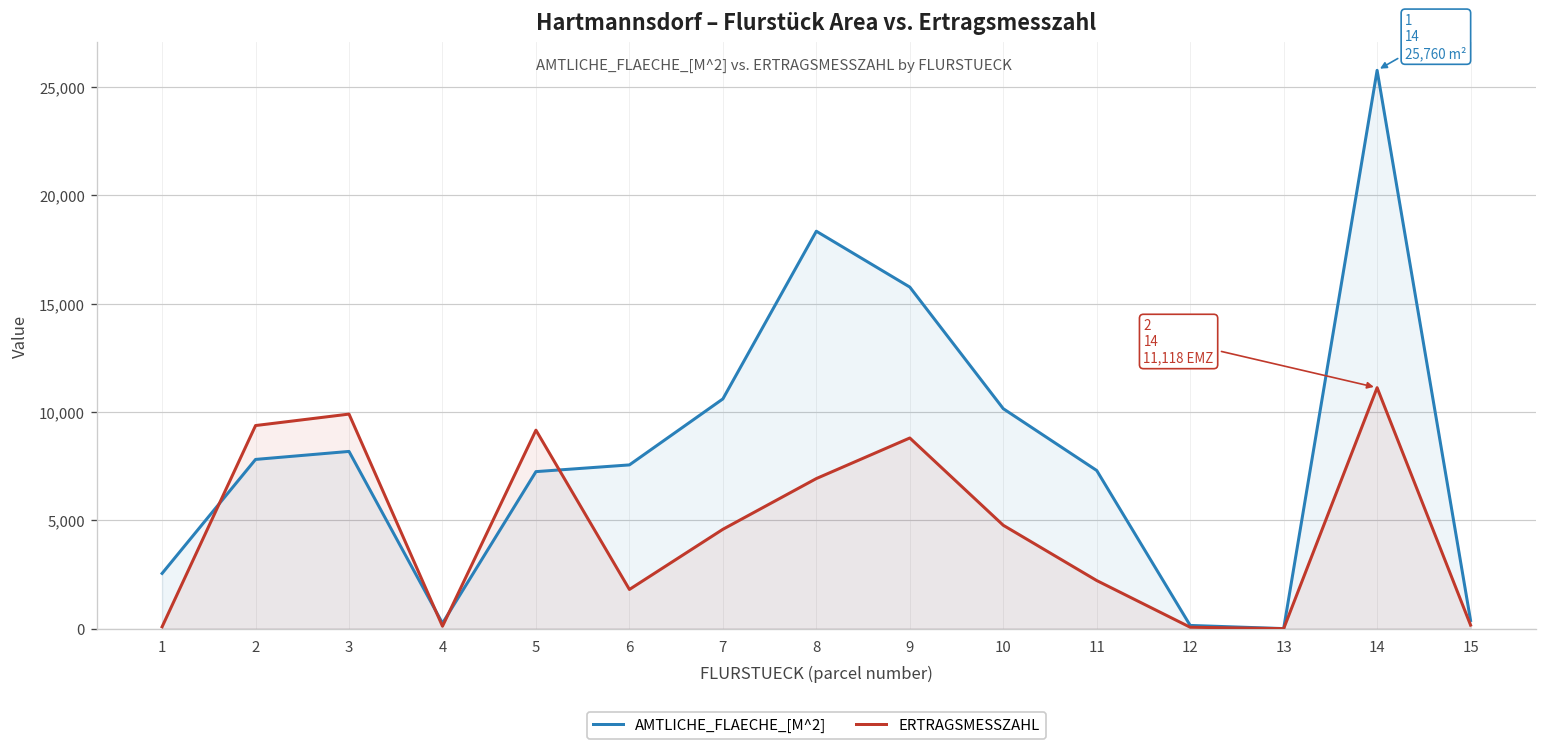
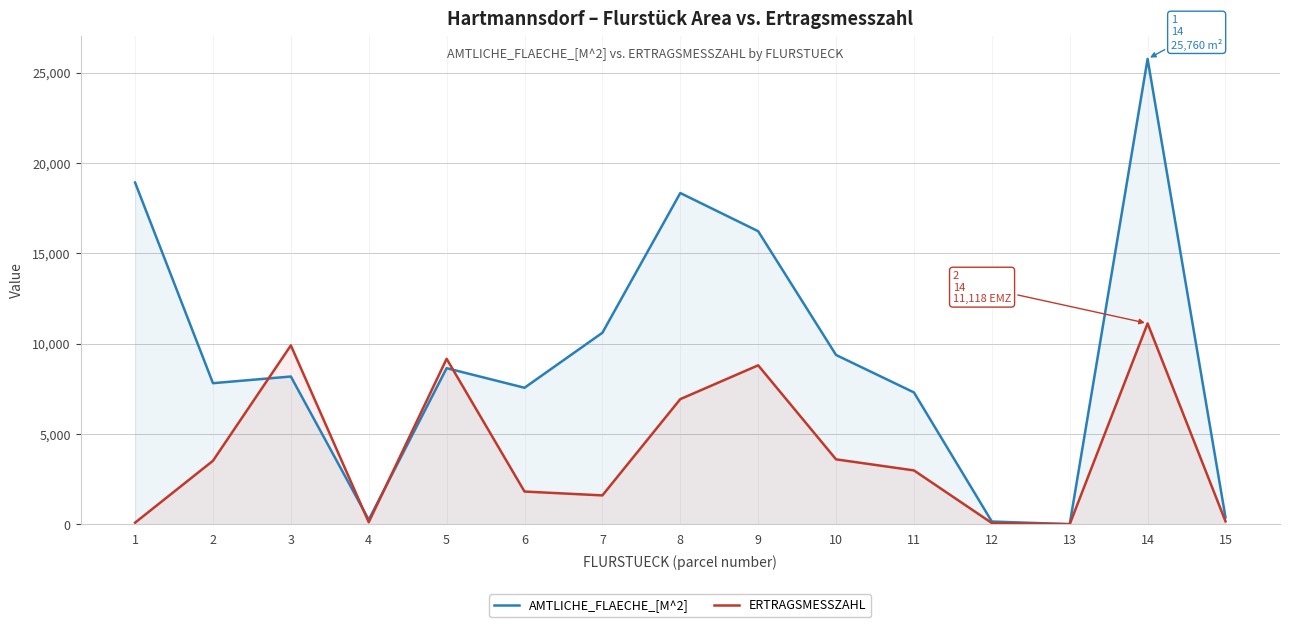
AMTLICHE_FLAECHE_[M^2], 1: 2,600 -> 18,900
ERTRAGSMESSZAHL, 2: 9,400 -> 3,500
AMTLICHE_FLAECHE_[M^2], 5: 7,200 -> 8,600
ERTRAGSMESSZAHL, 7: 4,600 -> 1,600
AMTLICHE_FLAECHE_[M^2], 9: 15,800 -> 16,200
AMTLICHE_FLAECHE_[M^2], 10: 10,200 -> 9,400
ERTRAGSMESSZAHL, 10: 4,800 -> 3,600
ERTRAGSMESSZAHL, 11: 2,200 -> 3,000
